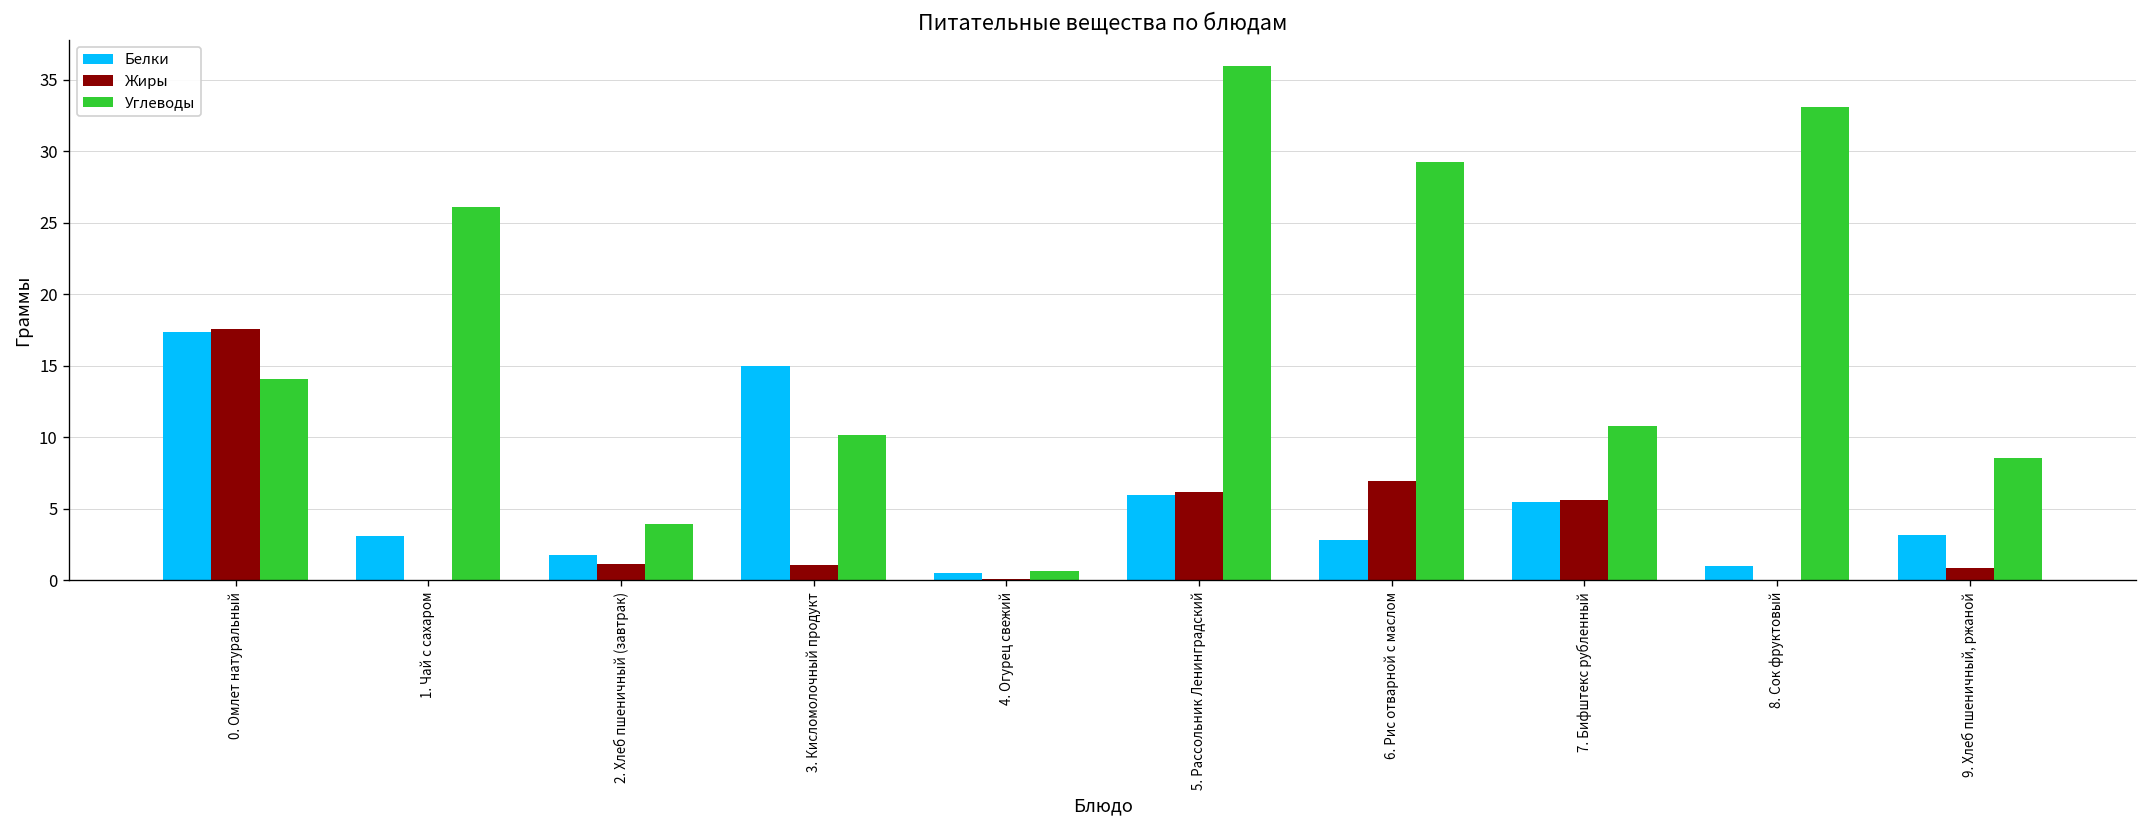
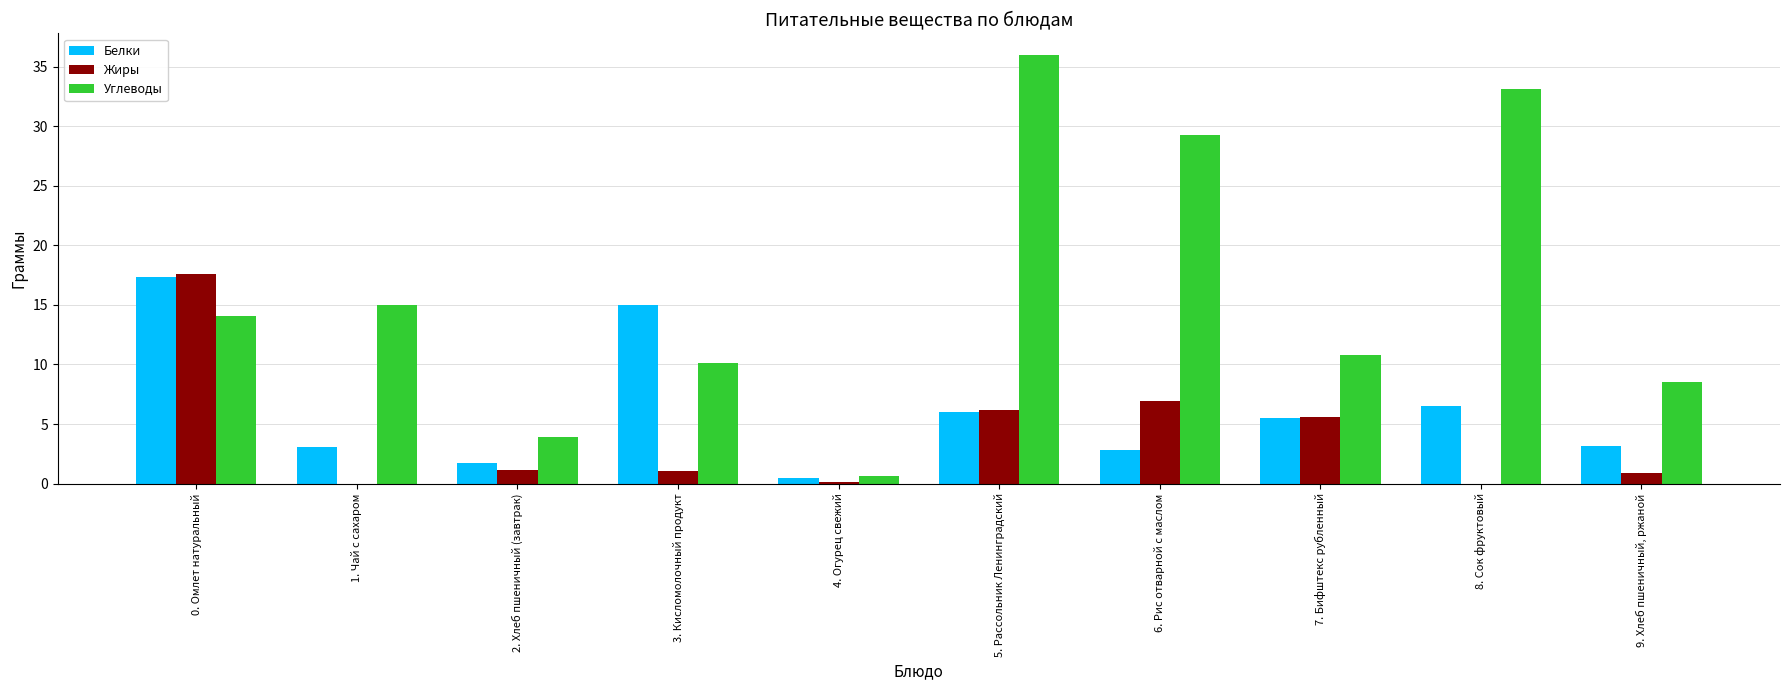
Углеводы, 1. Чай с сахаром: 26.1 -> 15.0
Белки, 8. Сок фруктовый: 1.0 -> 6.5
